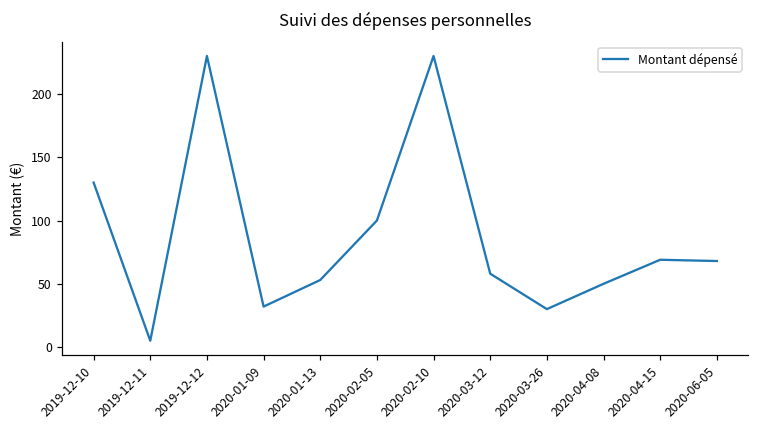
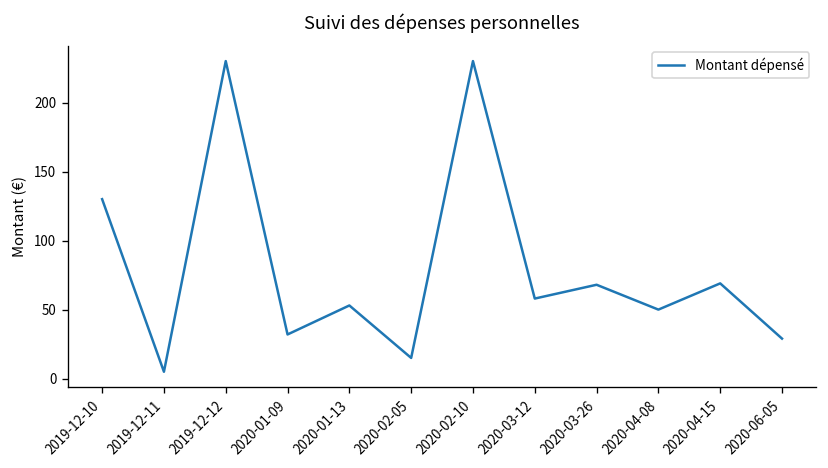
2020-02-05: 100 -> 15
2020-03-26: 30 -> 68
2020-06-05: 68 -> 29
